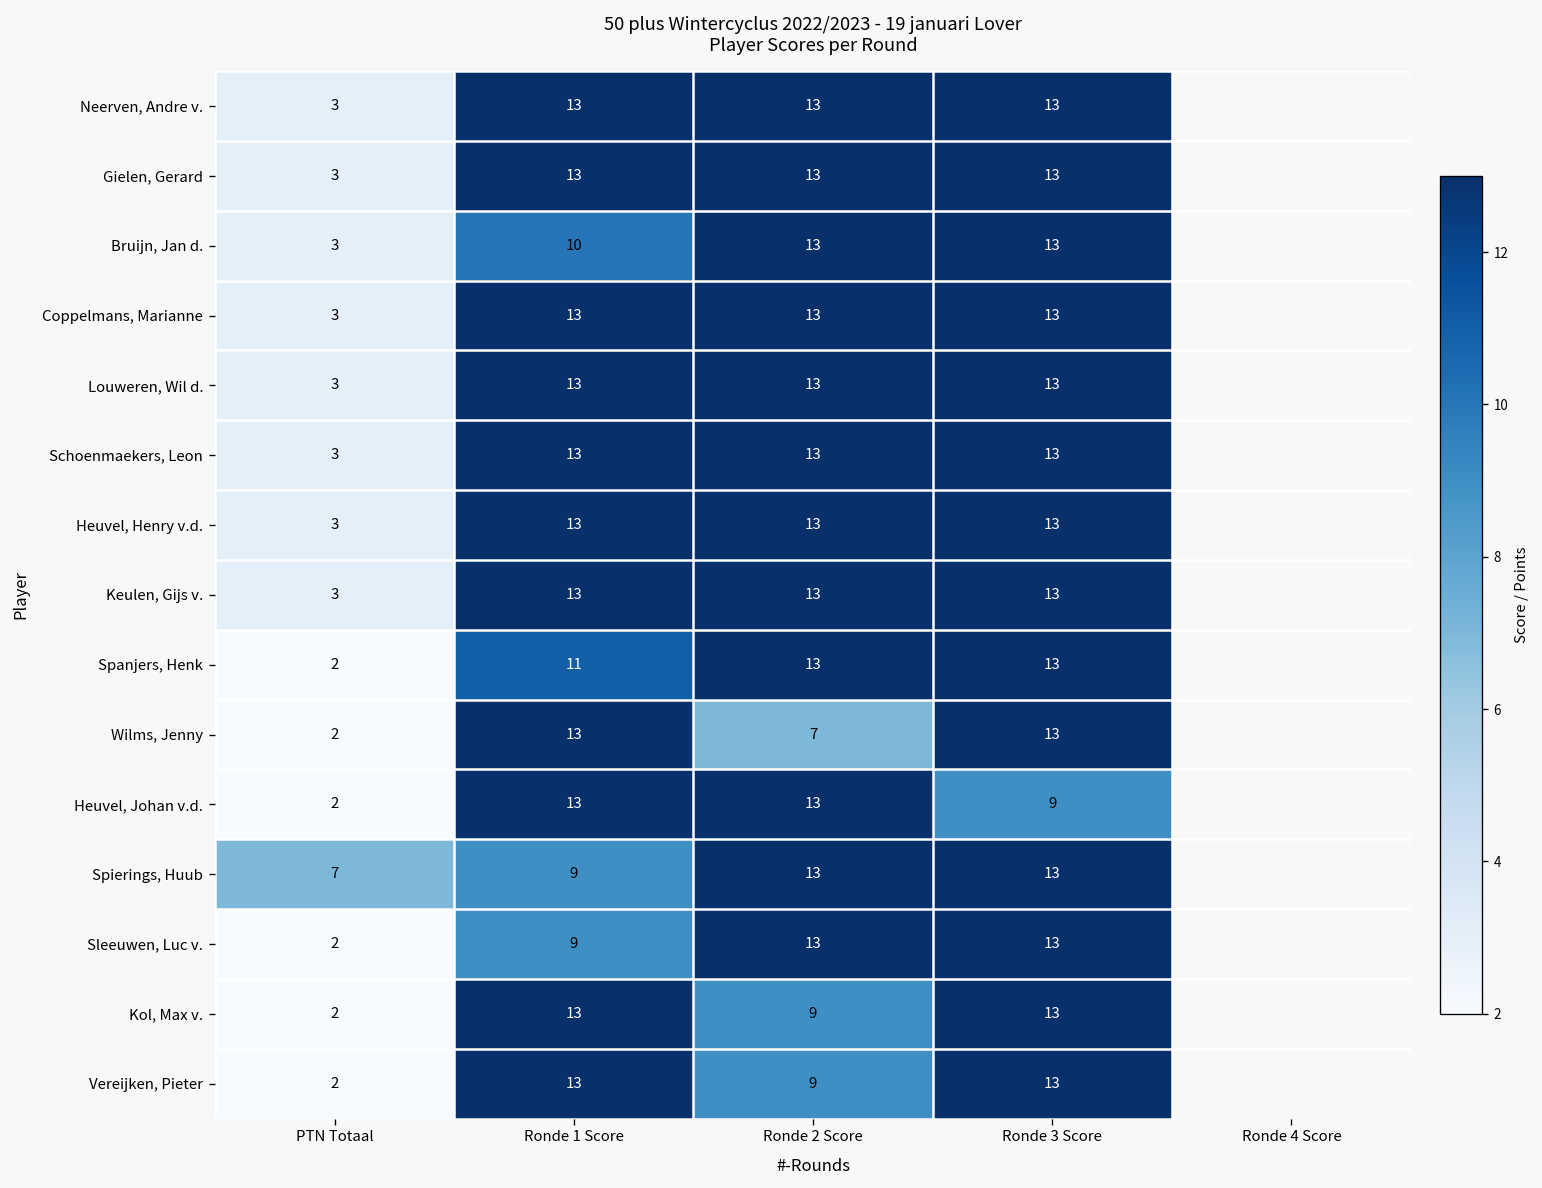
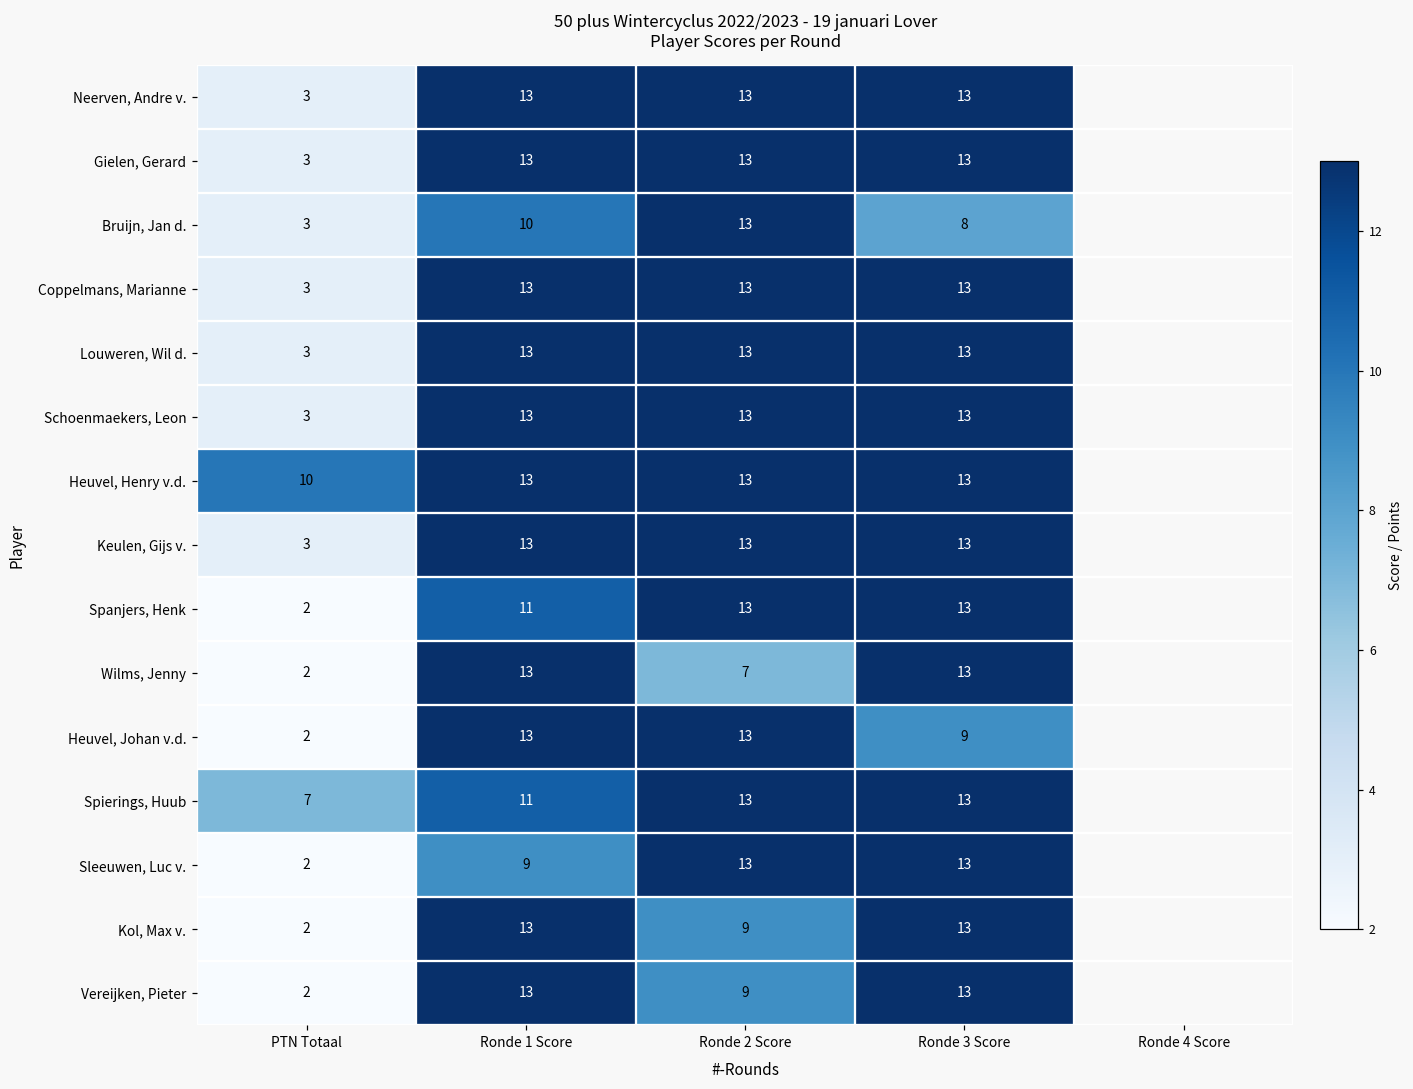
Bruijn, Jan d., Ronde 3 Score: 13 -> 8
Heuvel, Henry v.d., PTN Totaal: 3 -> 10
Spierings, Huub, Ronde 1 Score: 9 -> 11
